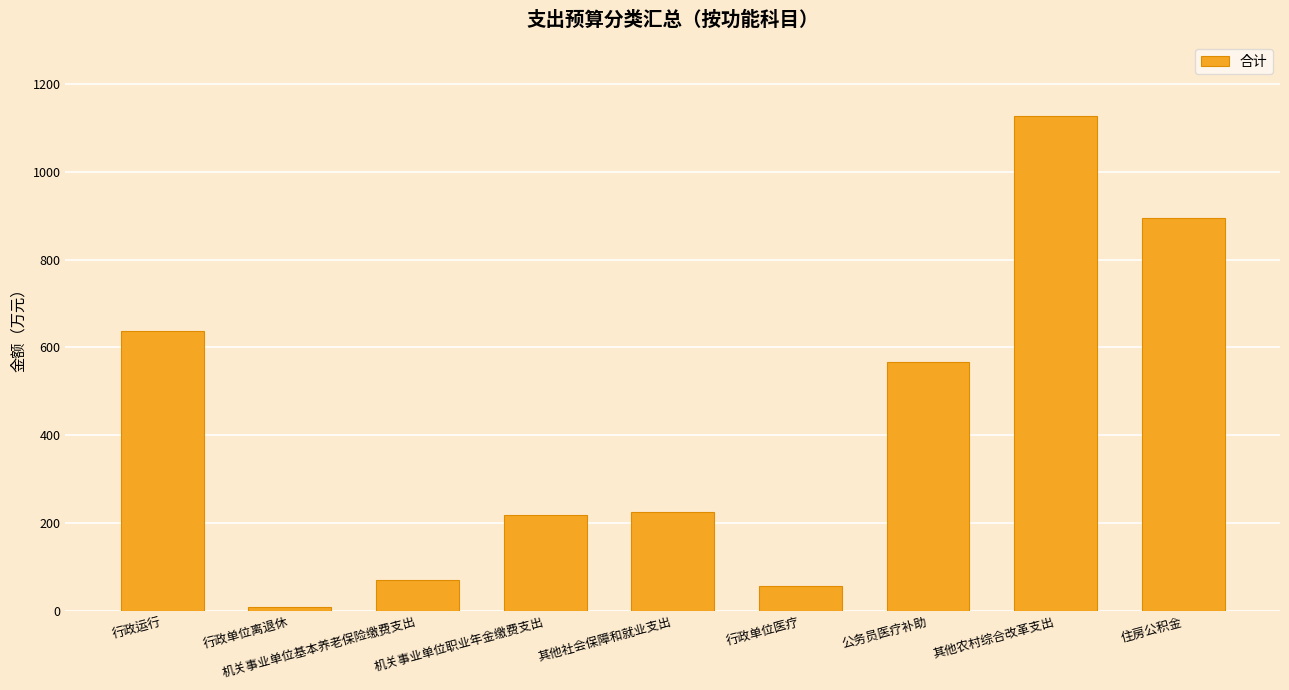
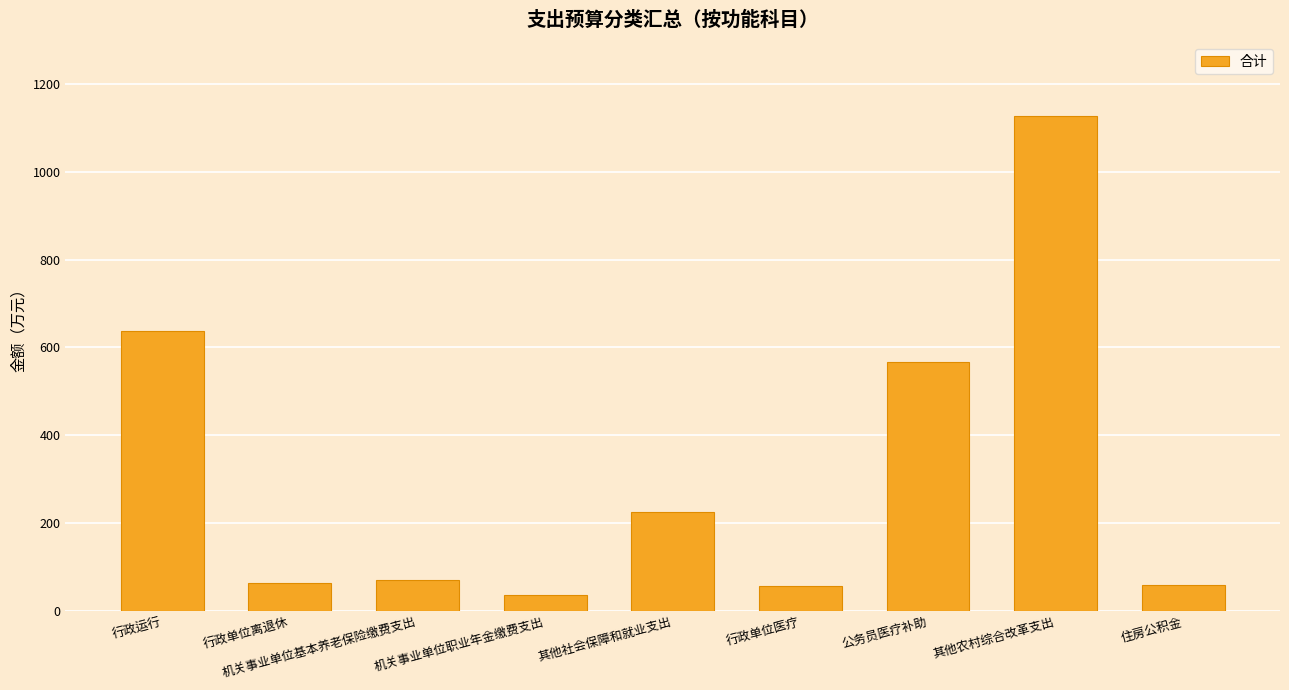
行政单位离退休: 10 -> 60
机关事业单位职业年金缴费支出: 220 -> 40
住房公积金: 900 -> 60
